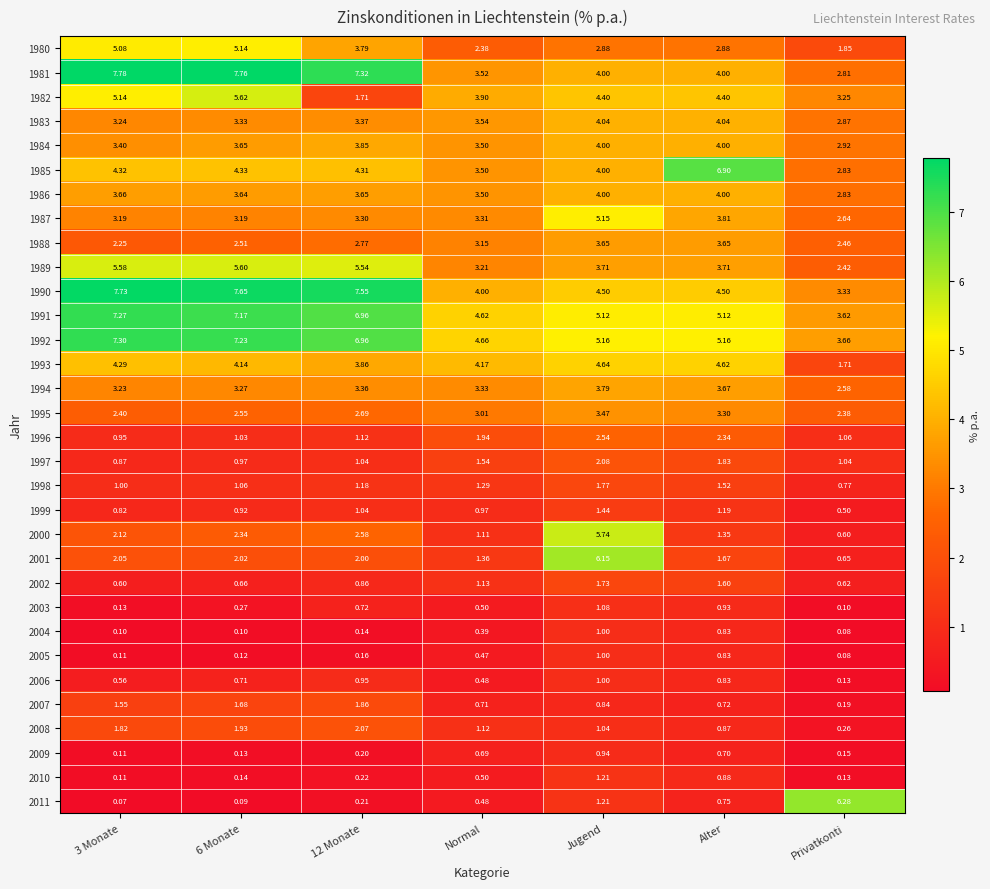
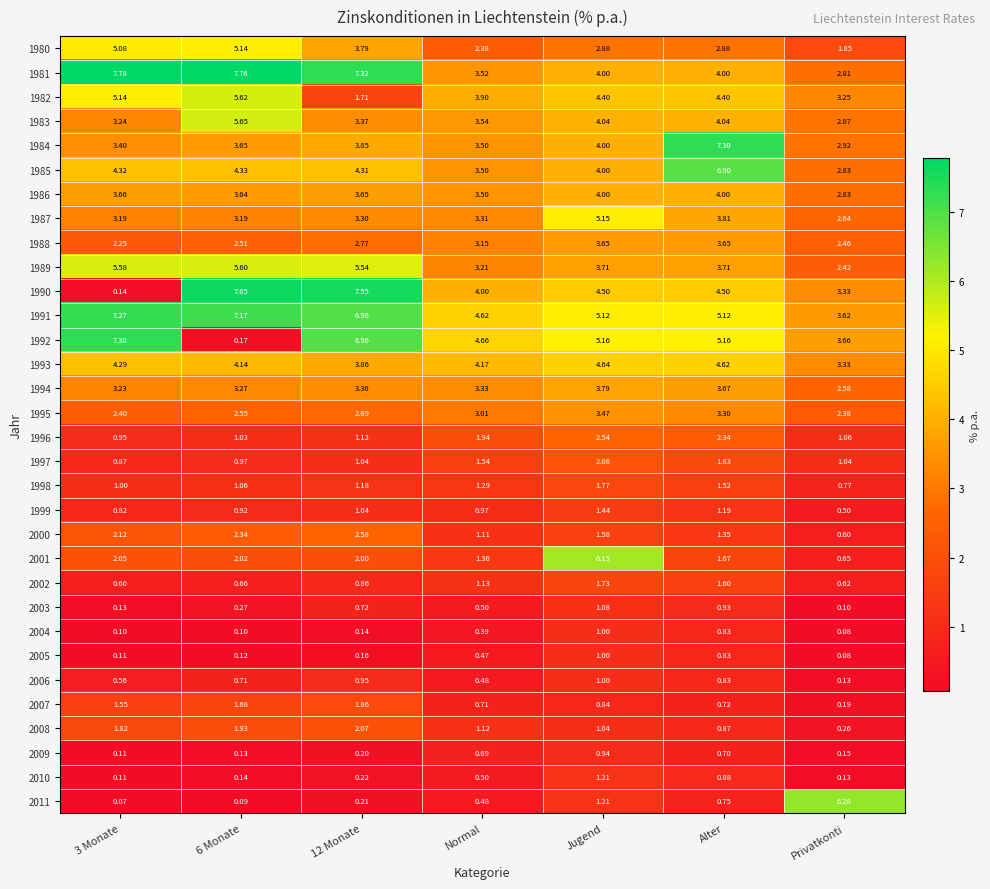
1983, 6 Monate: 3.33 -> 5.65
1984, Alter: 4.00 -> 7.30
1990, 3 Monate: 7.73 -> 0.14
1992, 6 Monate: 7.23 -> 0.17
1993, Privatkonti: 1.71 -> 3.33
2000, Jugend: 5.74 -> 1.58
